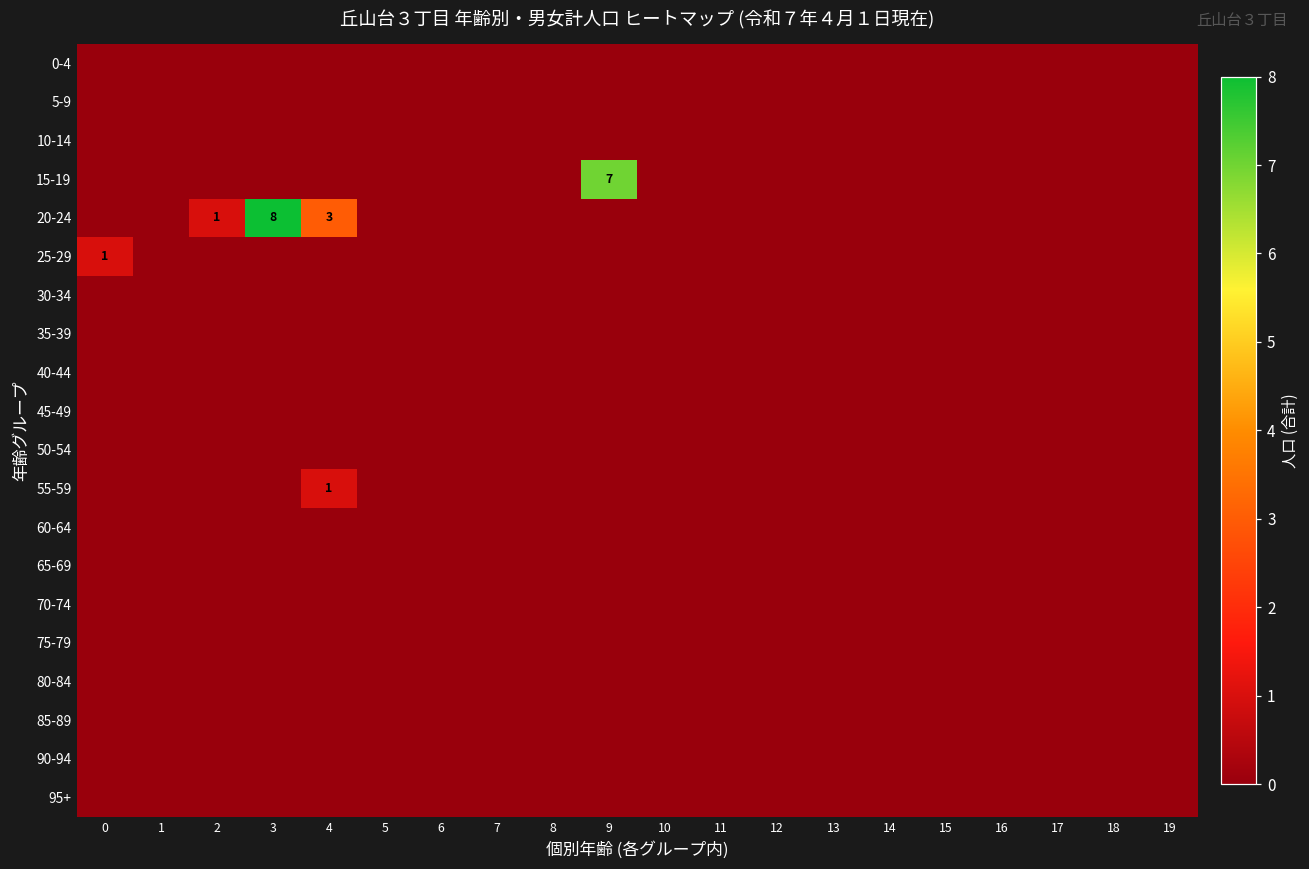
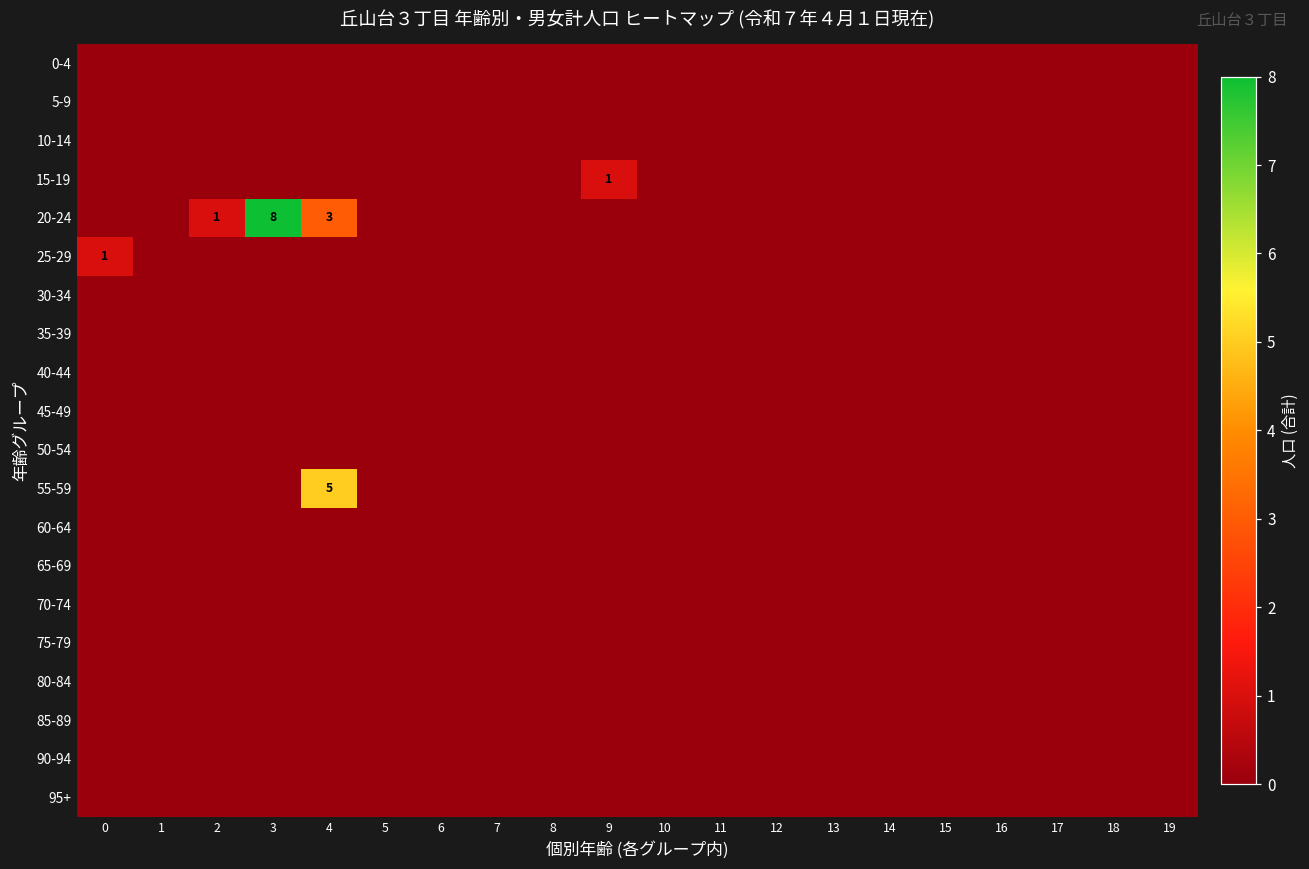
15-19, 9: 7 -> 1
55-59, 4: 1 -> 5
